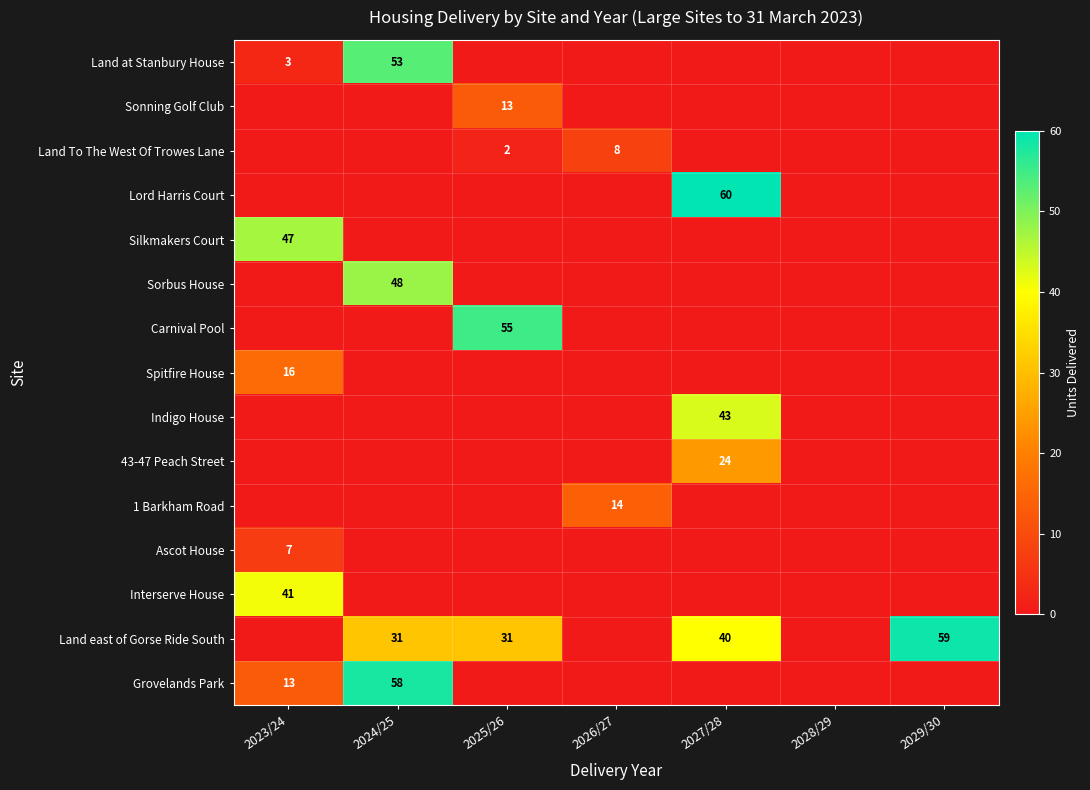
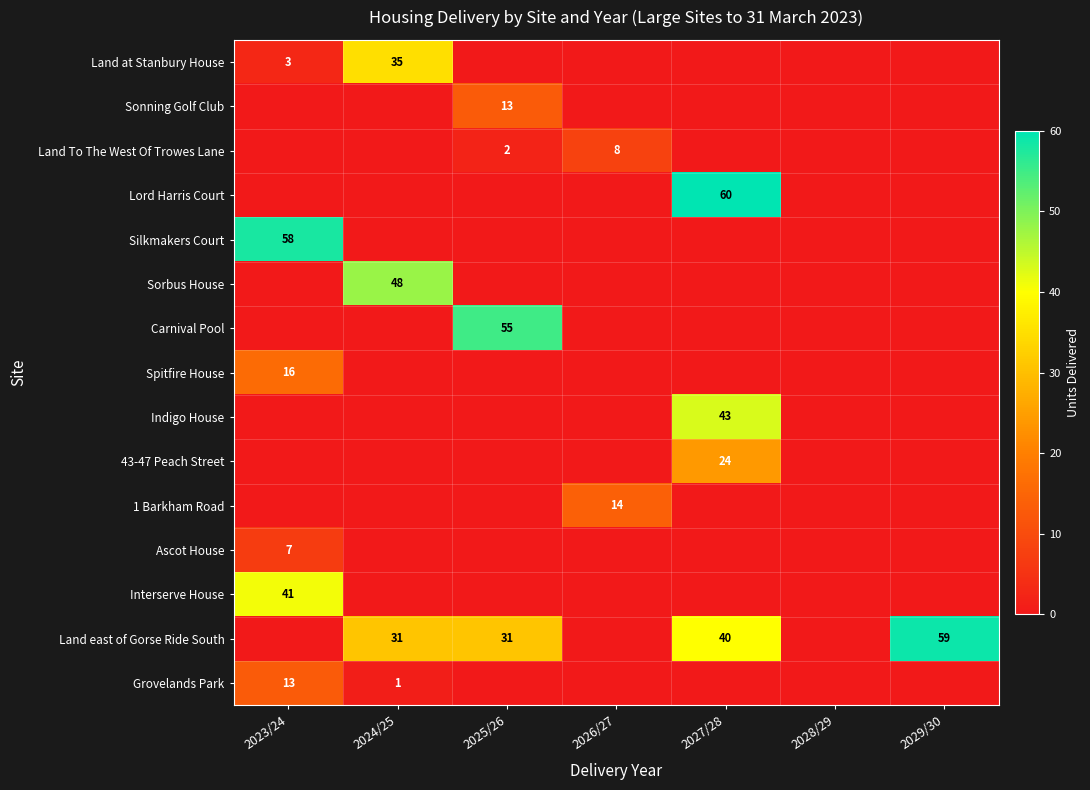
Land at Stanbury House, 2024/25: 53 -> 35
Silkmakers Court, 2023/24: 47 -> 58
Grovelands Park, 2024/25: 58 -> 1
